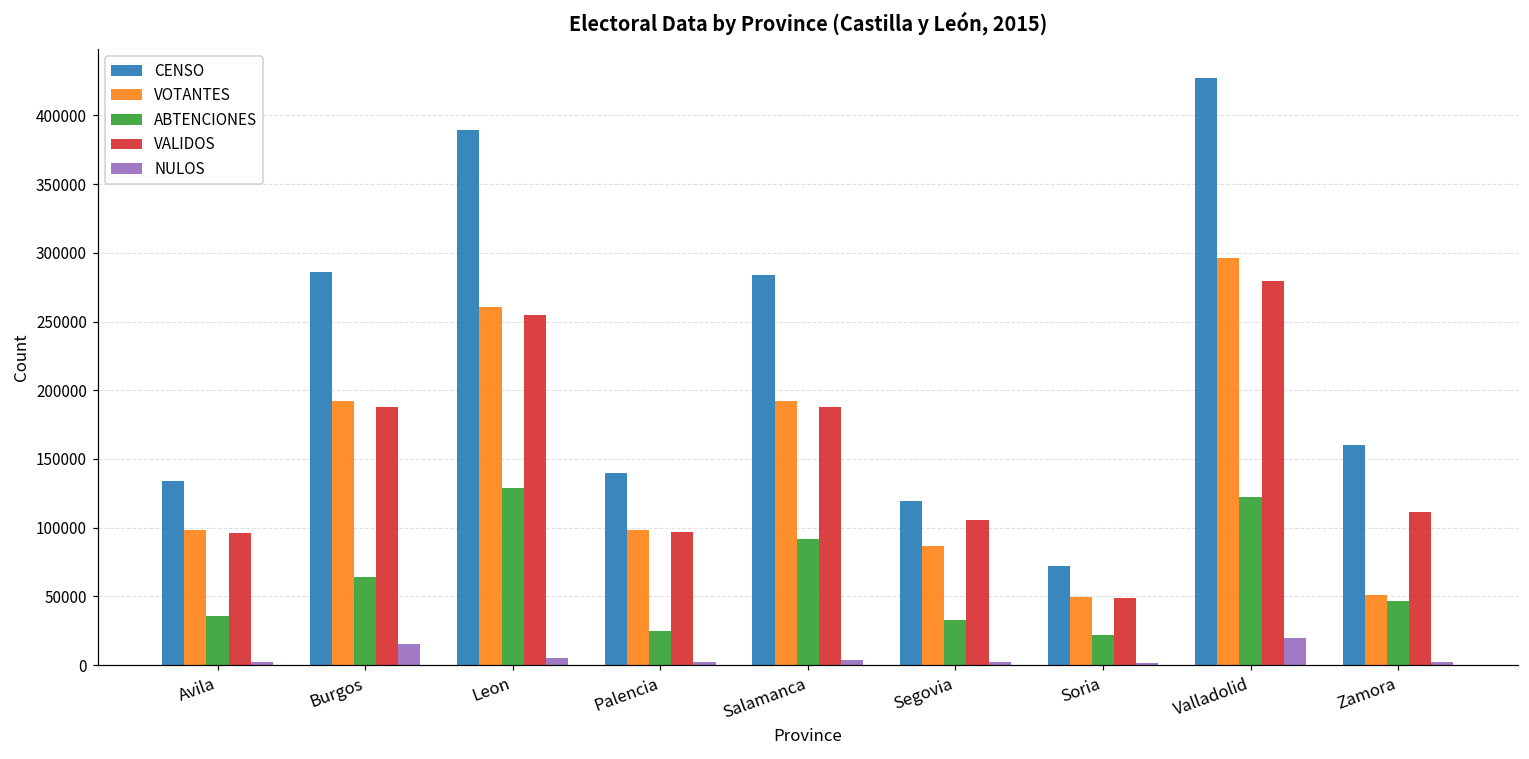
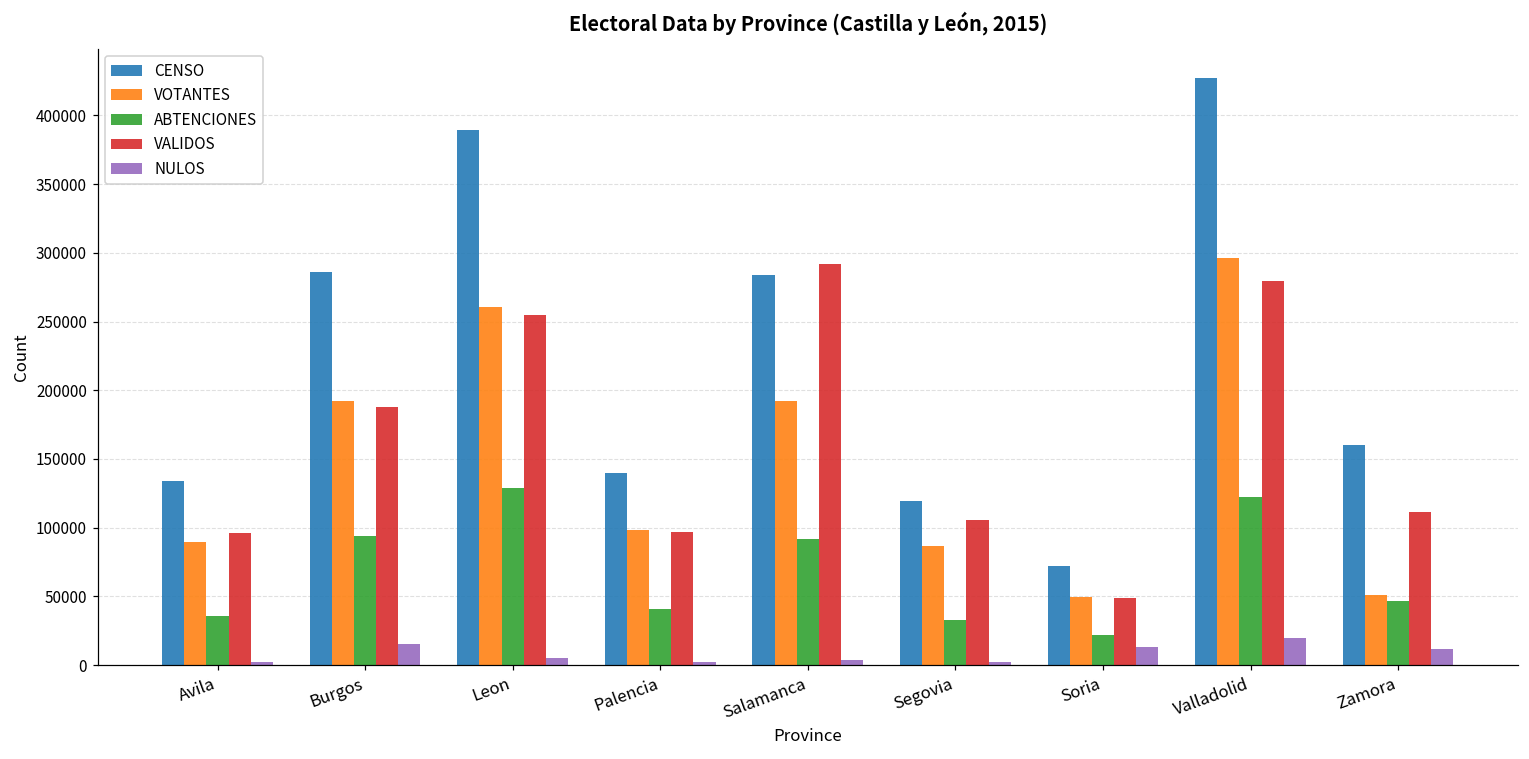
VOTANTES, Avila: 98000 -> 90000
ABTENCIONES, Burgos: 64000 -> 94000
ABTENCIONES, Palencia: 25000 -> 41000
VALIDOS, Salamanca: 188000 -> 292000
NULOS, Soria: 1000 -> 13000
NULOS, Zamora: 2000 -> 11000
